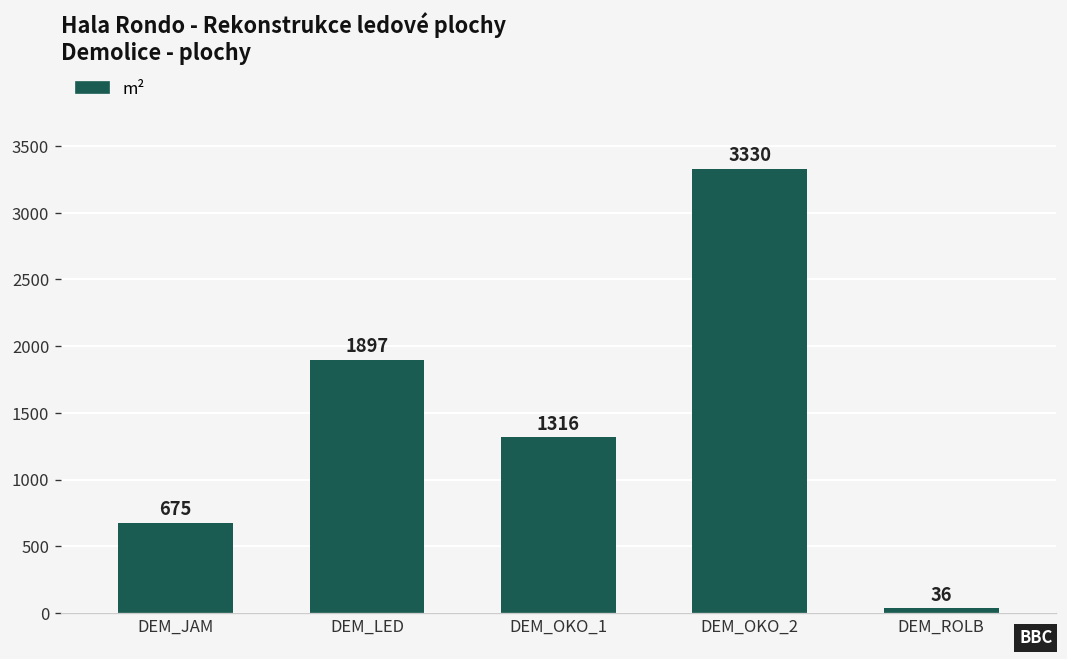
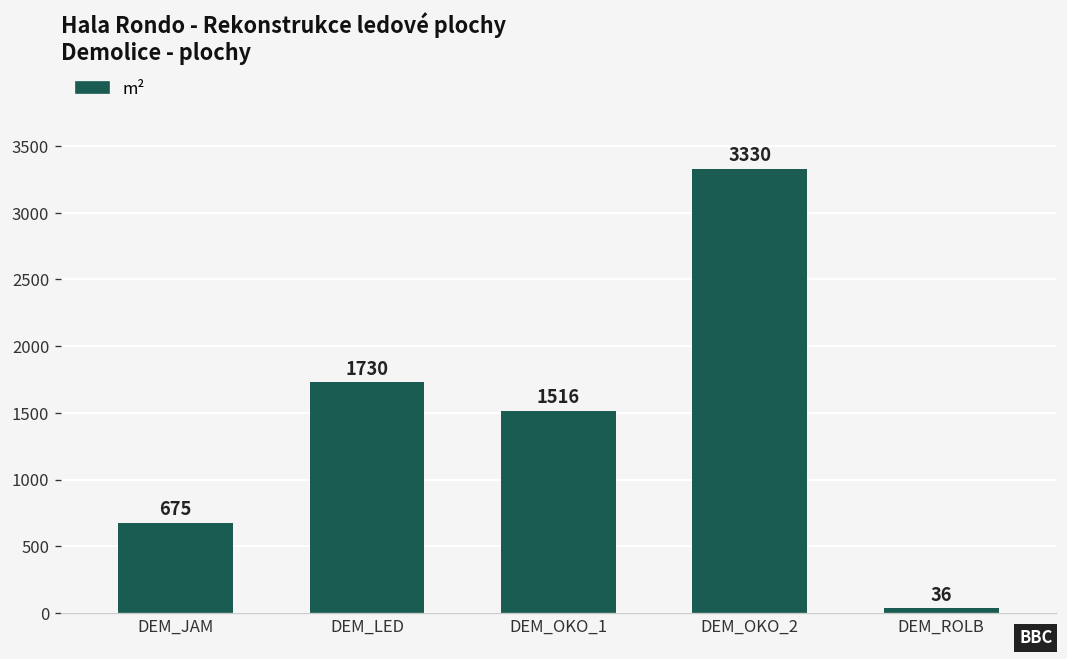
DEM_LED: 1897 -> 1730
DEM_OKO_1: 1316 -> 1516
